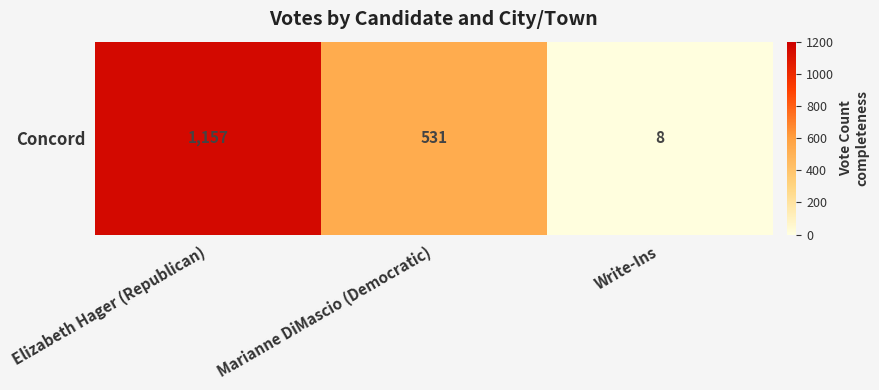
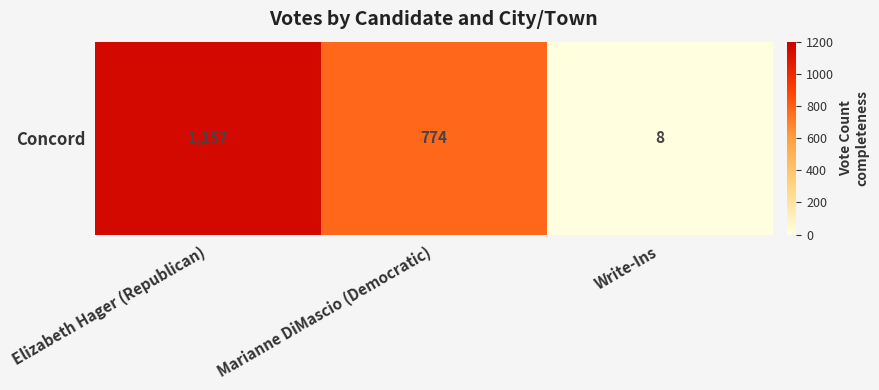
Concord, Marianne DiMascio (Democratic): 531 -> 774
